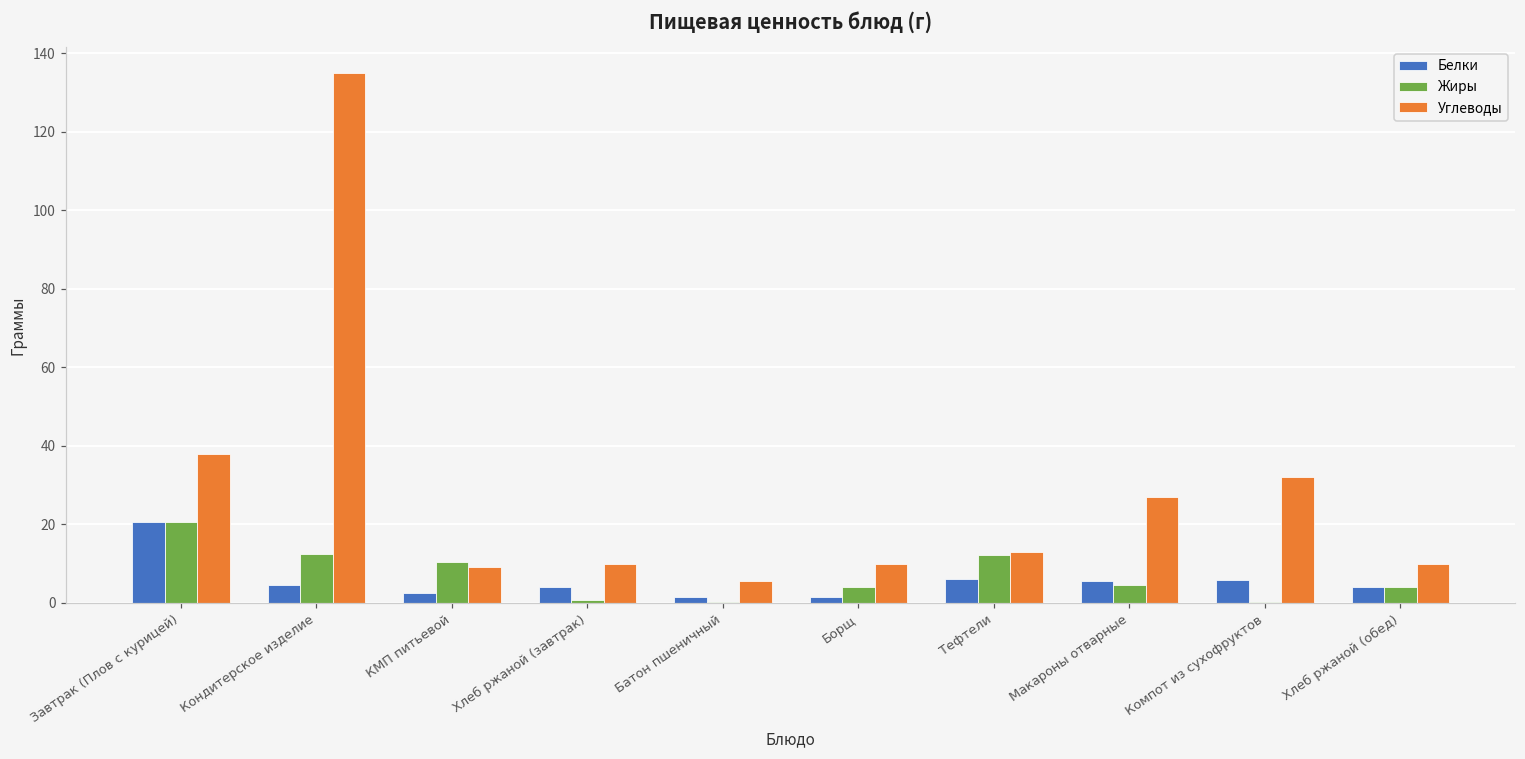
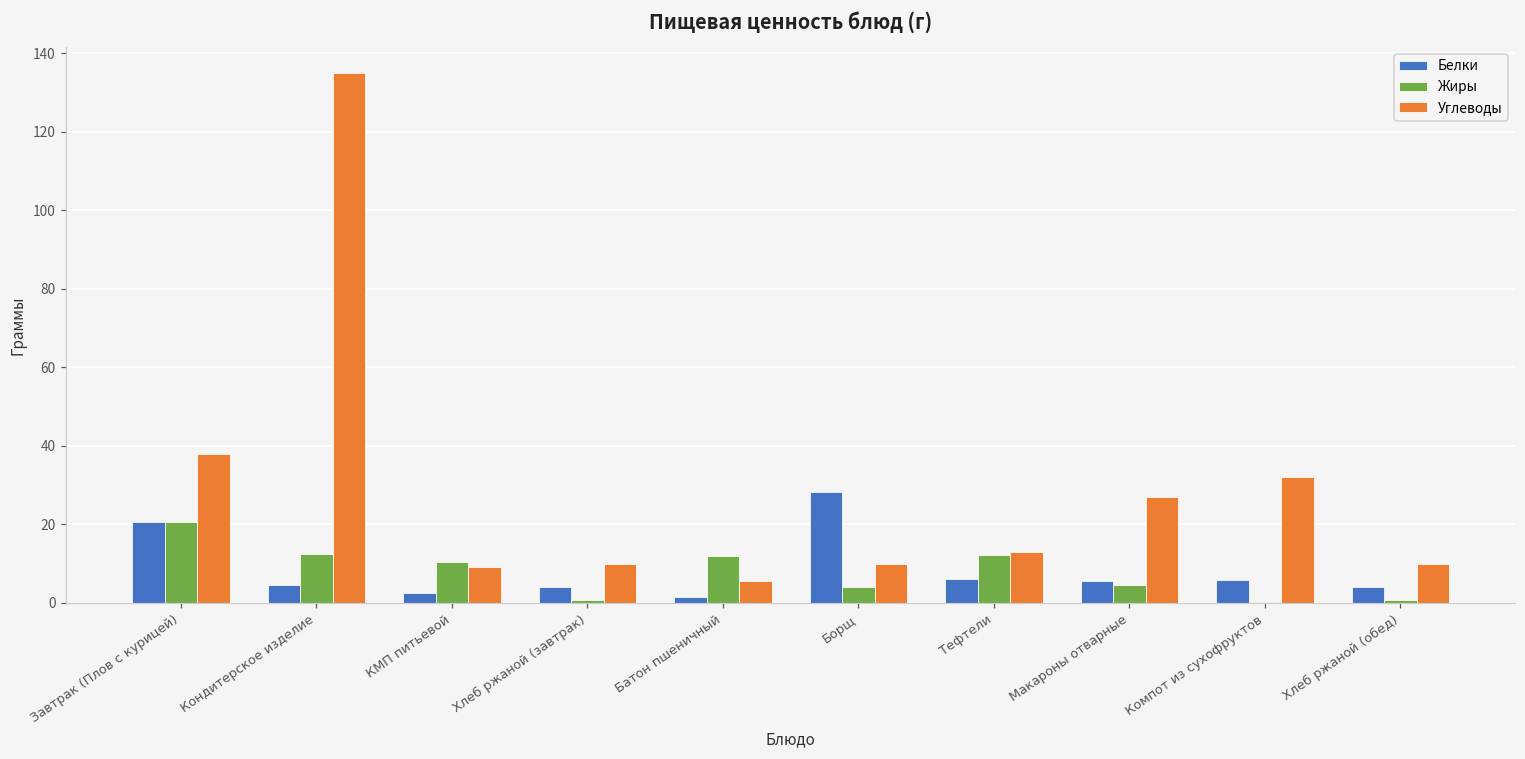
Жиры, Батон пшеничный: 0 -> 12
Белки, Борщ: 1 -> 28
Жиры, Хлеб ржаной (обед): 4 -> 1
